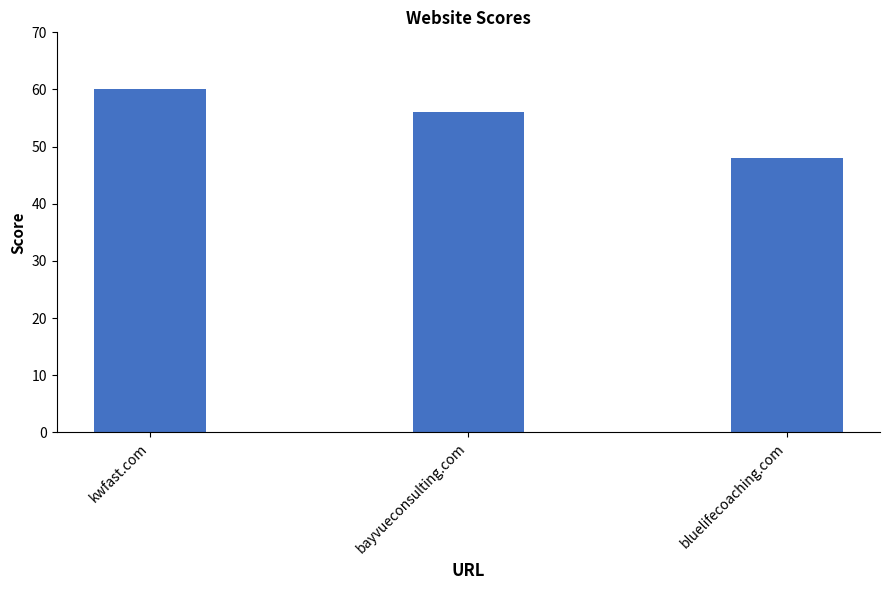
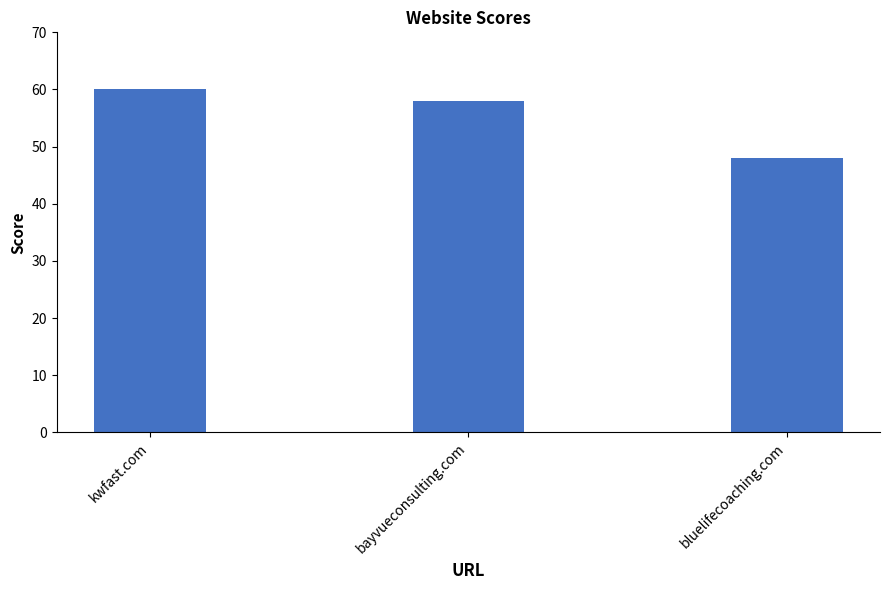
bayvueconsulting.com: 56 -> 58
